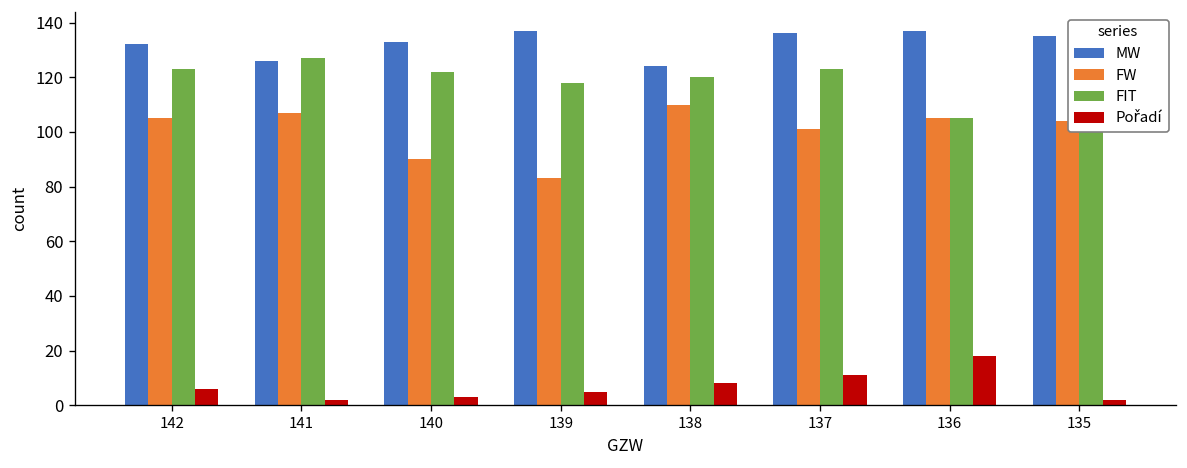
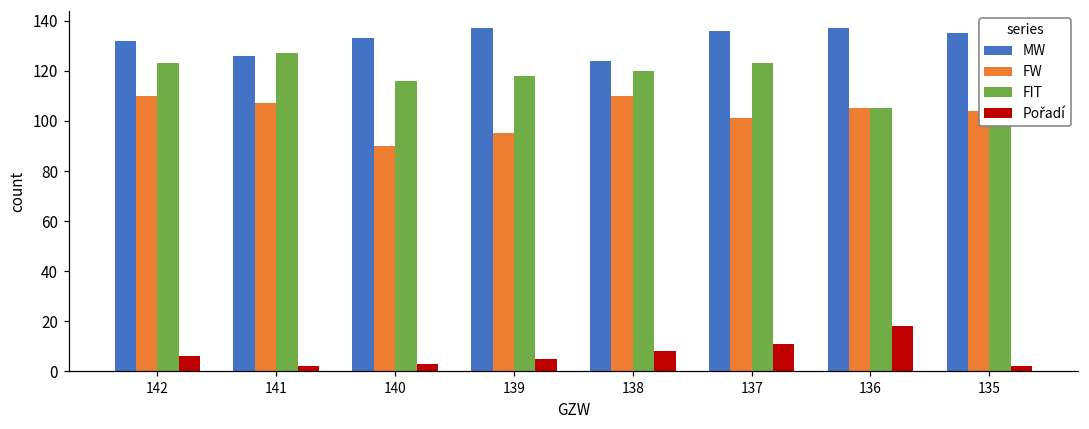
FW, 142: 105 -> 110
FIT, 140: 122 -> 116
FW, 139: 83 -> 95
